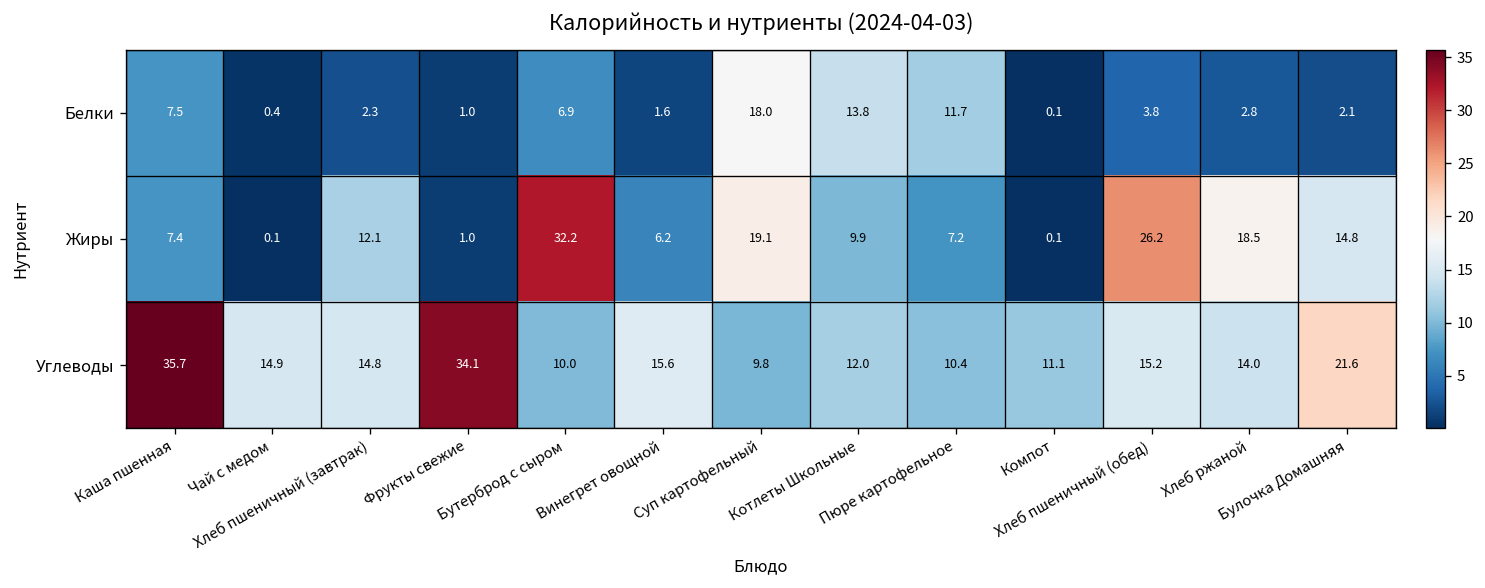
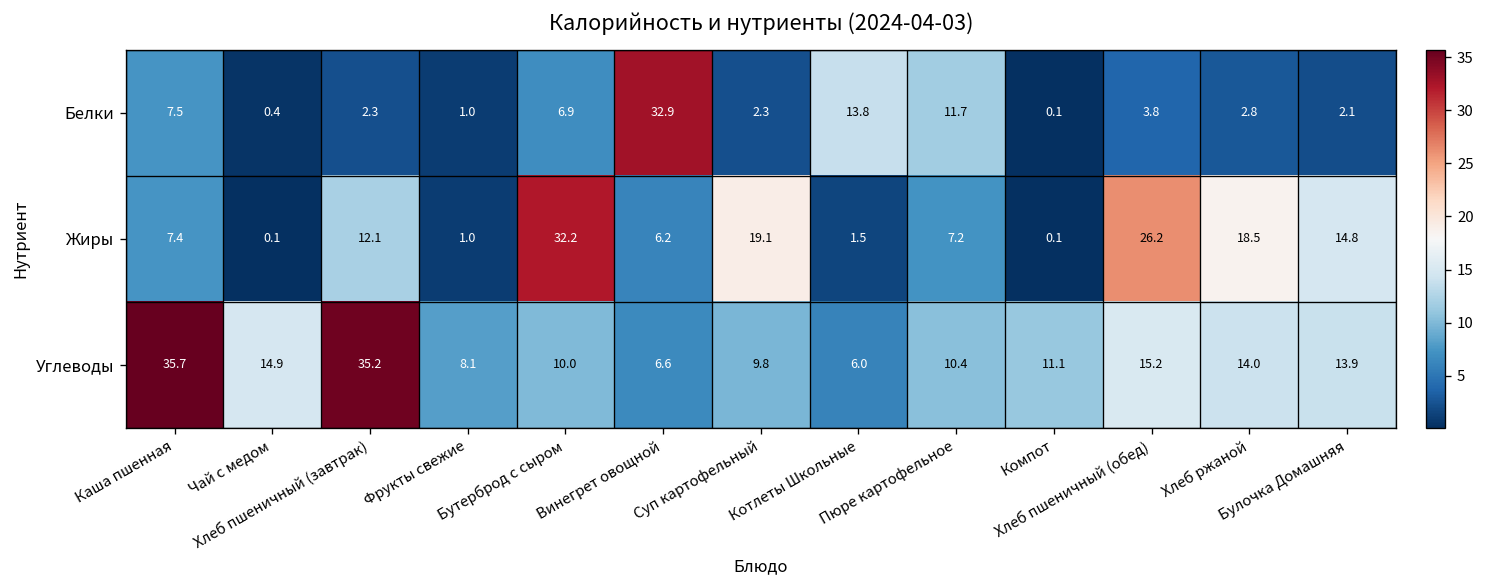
Белки, Винегрет овощной: 1.6 -> 32.9
Белки, Суп картофельный: 18.0 -> 2.3
Жиры, Котлеты Школьные: 9.9 -> 1.5
Углеводы, Хлеб пшеничный (завтрак): 14.8 -> 35.2
Углеводы, Фрукты свежие: 34.1 -> 8.1
Углеводы, Винегрет овощной: 15.6 -> 6.6
Углеводы, Котлеты Школьные: 12.0 -> 6.0
Углеводы, Булочка Домашняя: 21.6 -> 13.9
